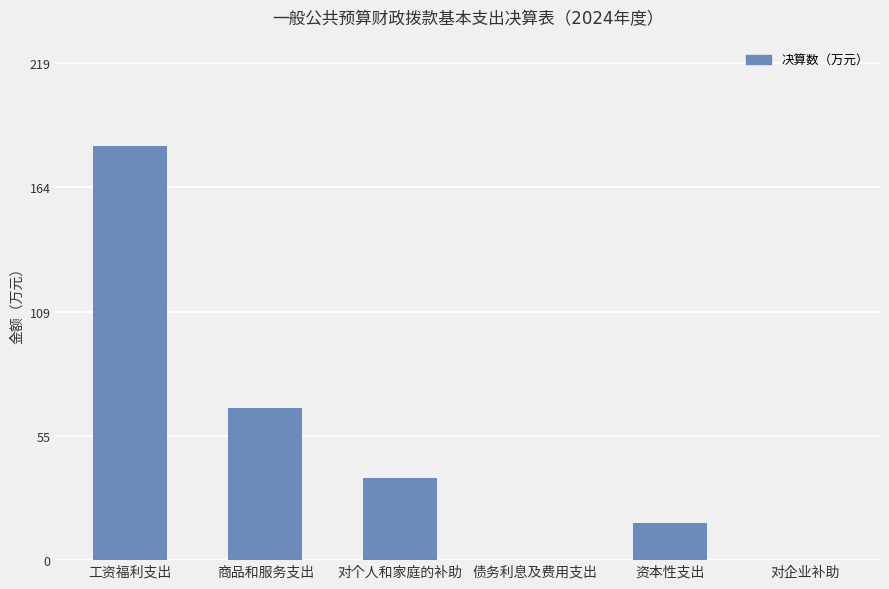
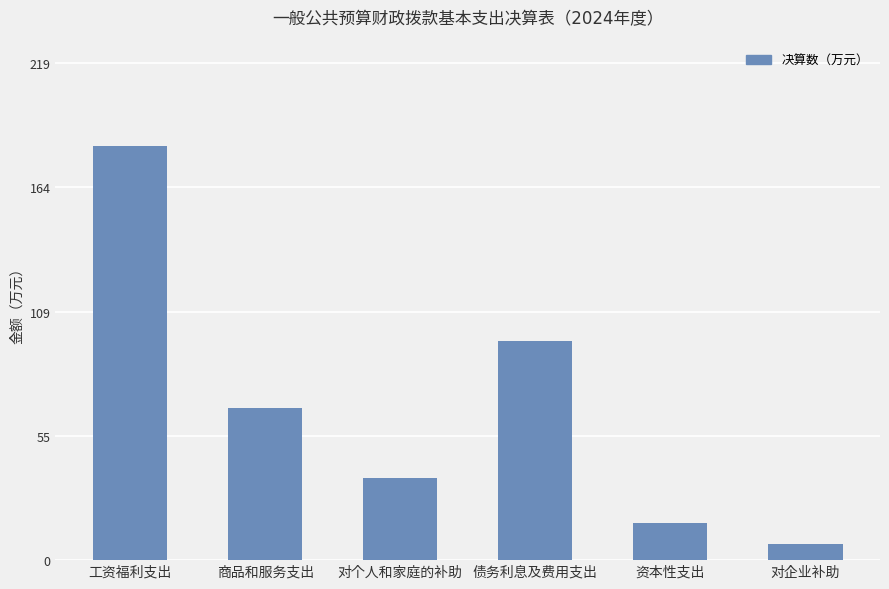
债务利息及费用支出: 0 -> 97
对企业补助: 0 -> 7
